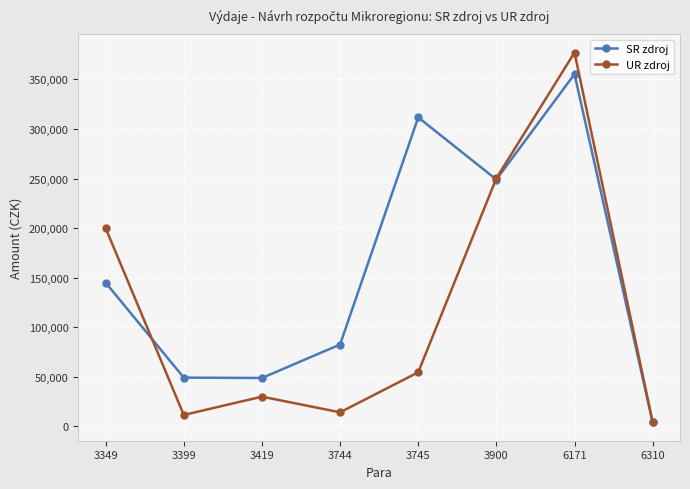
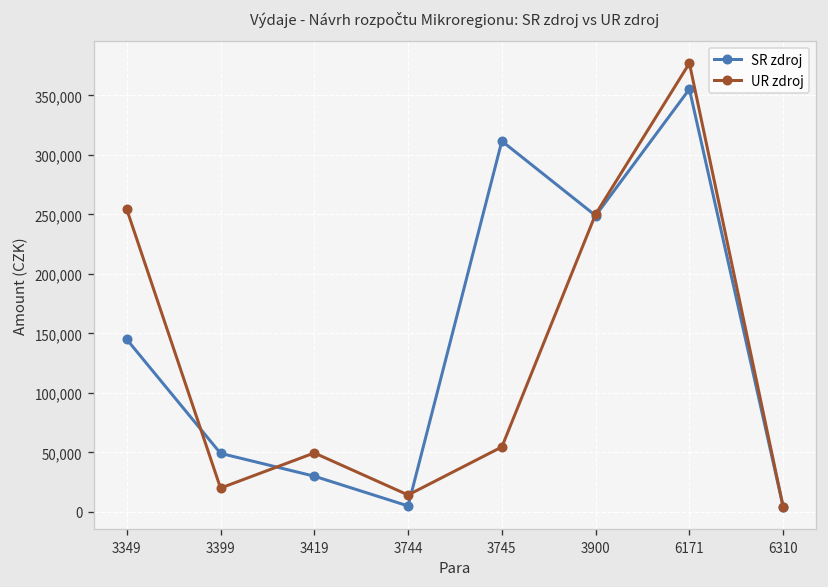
UR zdroj, 3349: 200,000 -> 250,000
UR zdroj, 3399: 10,000 -> 20,000
SR zdroj, 3419: 50,000 -> 30,000
UR zdroj, 3419: 30,000 -> 50,000
SR zdroj, 3744: 80,000 -> 10,000
